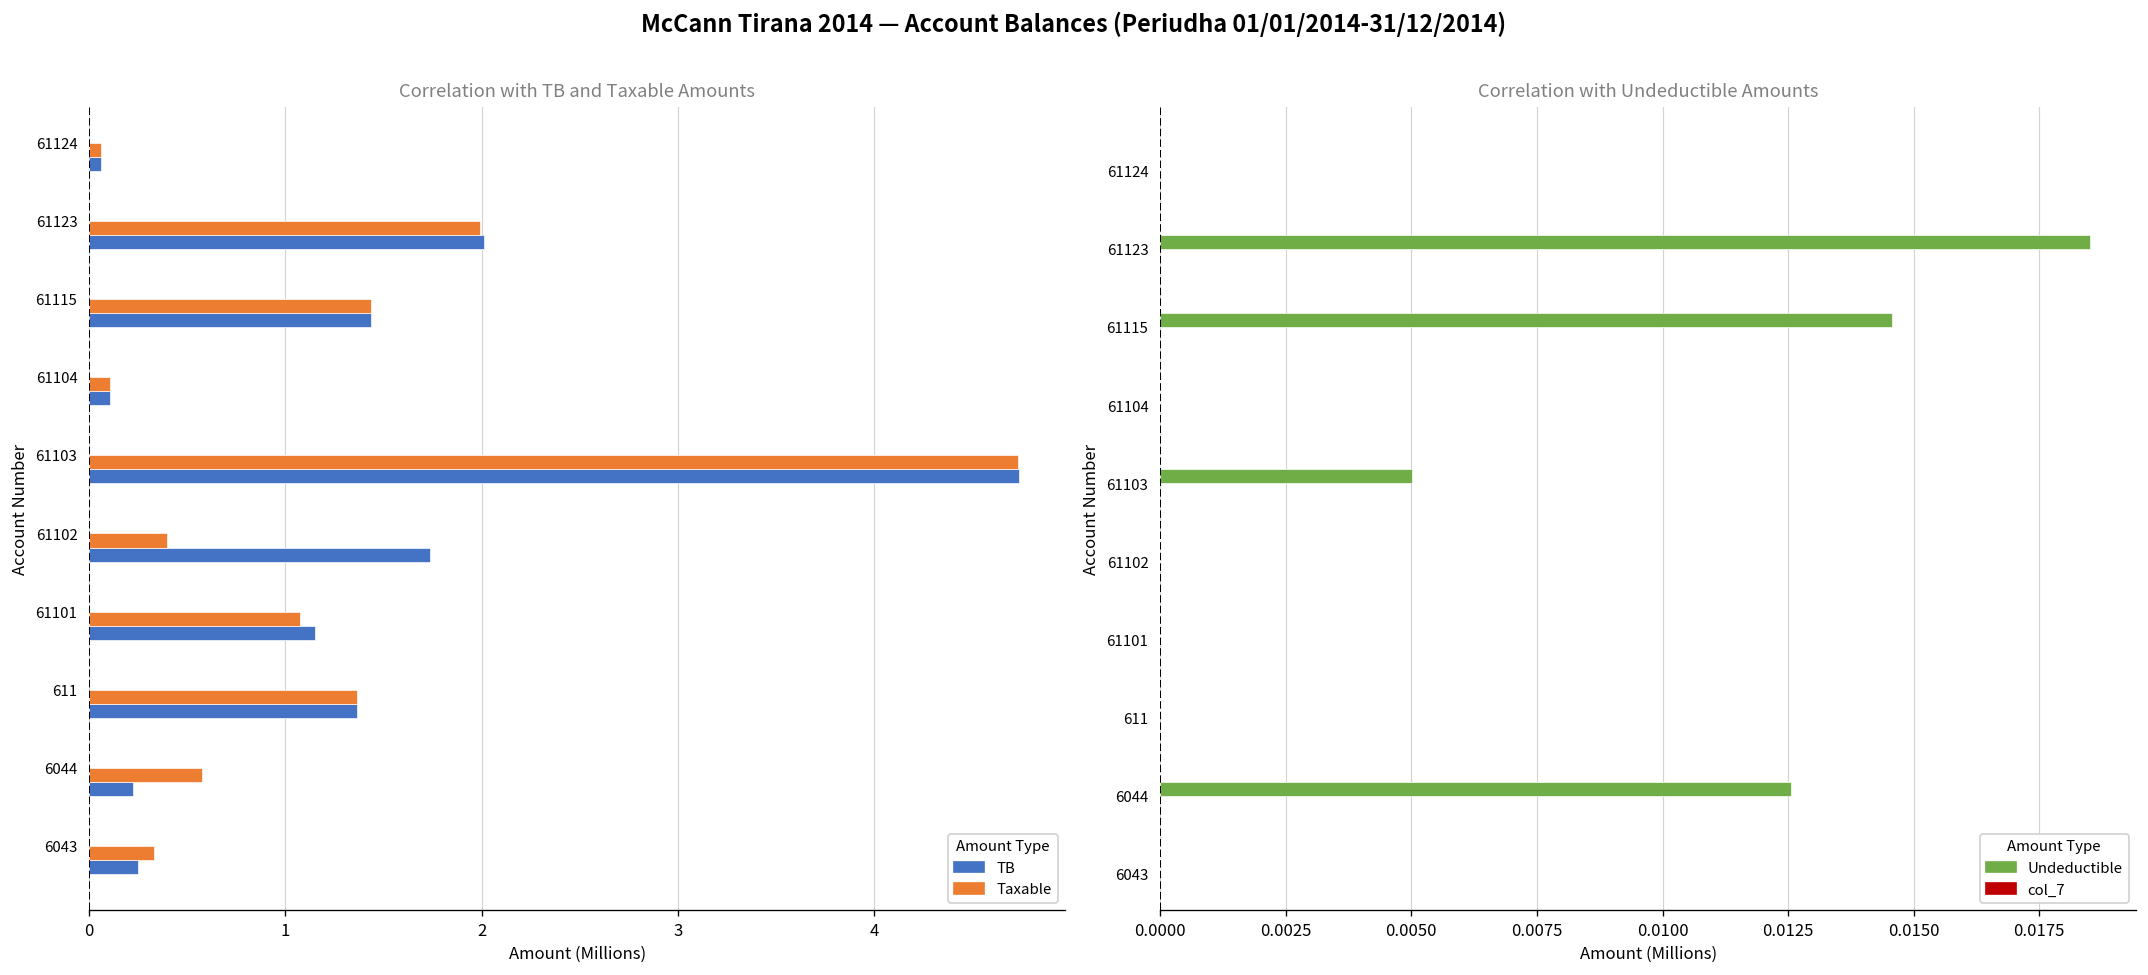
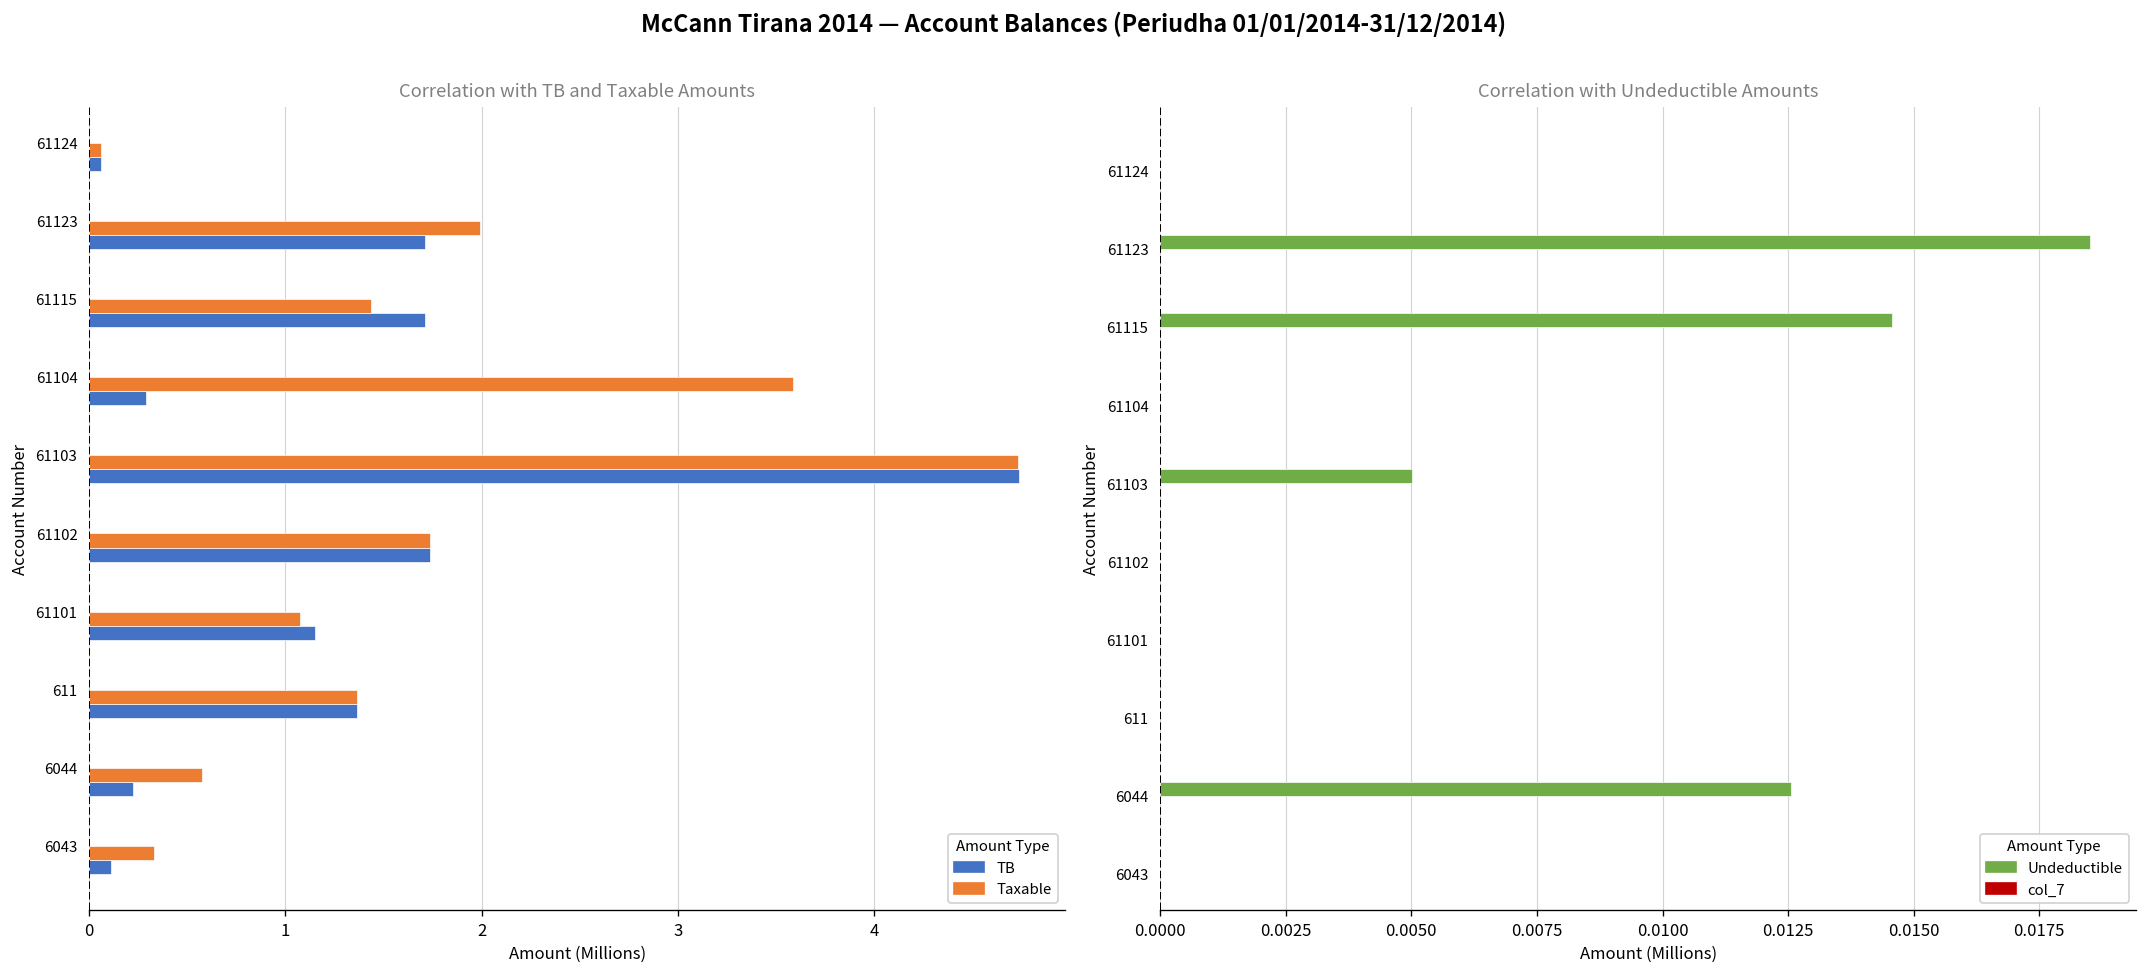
Correlation with TB and Taxable Amounts, TB, 61123: 2.01 -> 1.71
Correlation with TB and Taxable Amounts, TB, 61115: 1.43 -> 1.71
Correlation with TB and Taxable Amounts, Taxable, 61104: 0.11 -> 3.59
Correlation with TB and Taxable Amounts, TB, 61104: 0.11 -> 0.29
Correlation with TB and Taxable Amounts, Taxable, 61102: 0.40 -> 1.74
Correlation with TB and Taxable Amounts, TB, 6043: 0.25 -> 0.11
